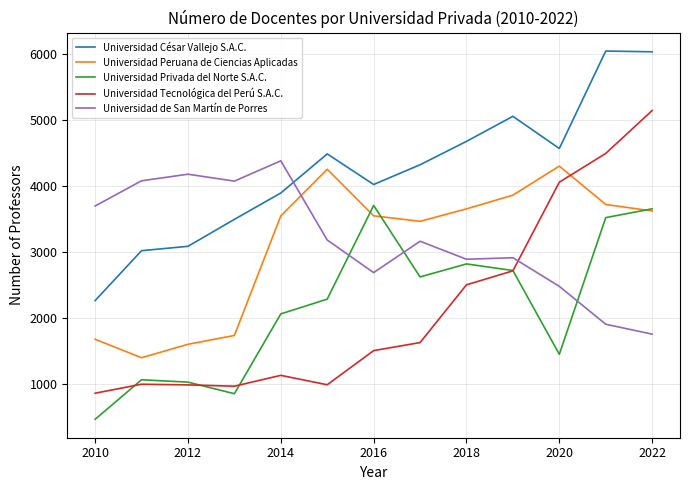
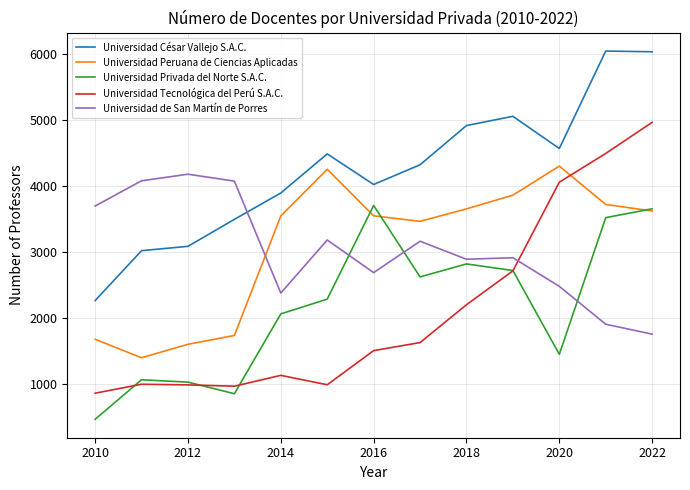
Universidad de San Martín de Porres, 2014: 4400 -> 2400
Universidad César Vallejo S.A.C., 2018: 4700 -> 4900
Universidad Tecnológica del Perú S.A.C., 2018: 2500 -> 2200
Universidad Tecnológica del Perú S.A.C., 2022: 5200 -> 5000
